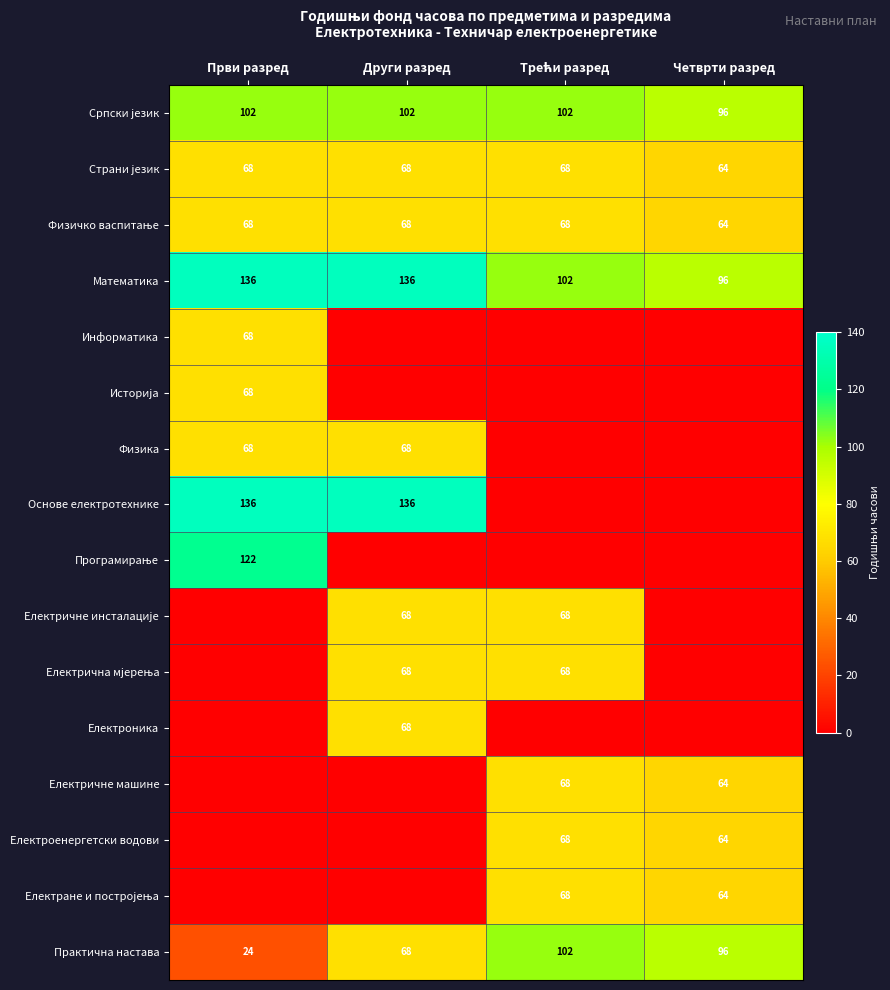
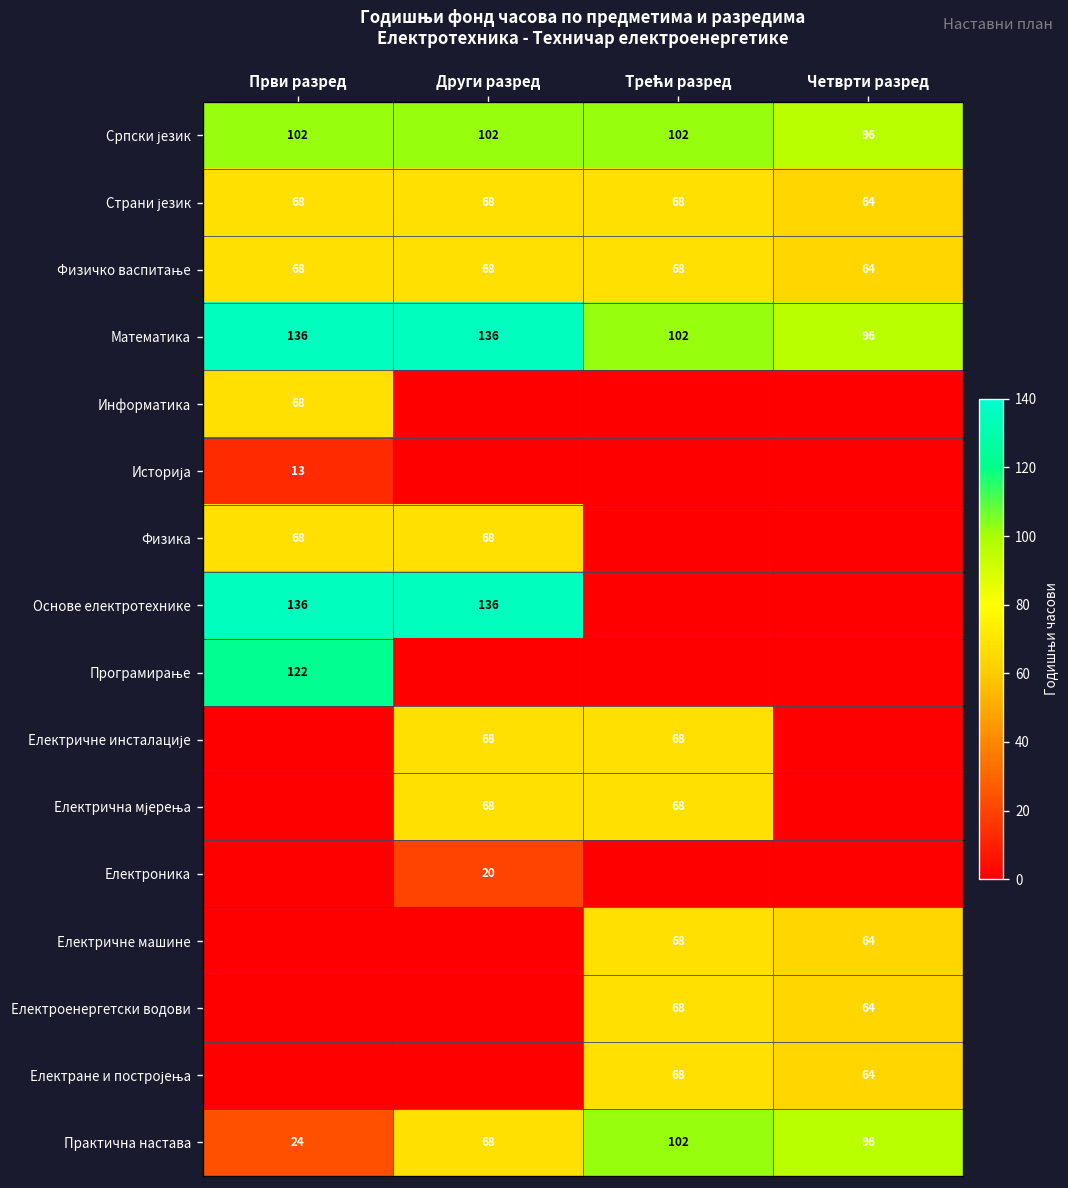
Историја, Први разред: 68 -> 13
Електроника, Други разред: 68 -> 20
